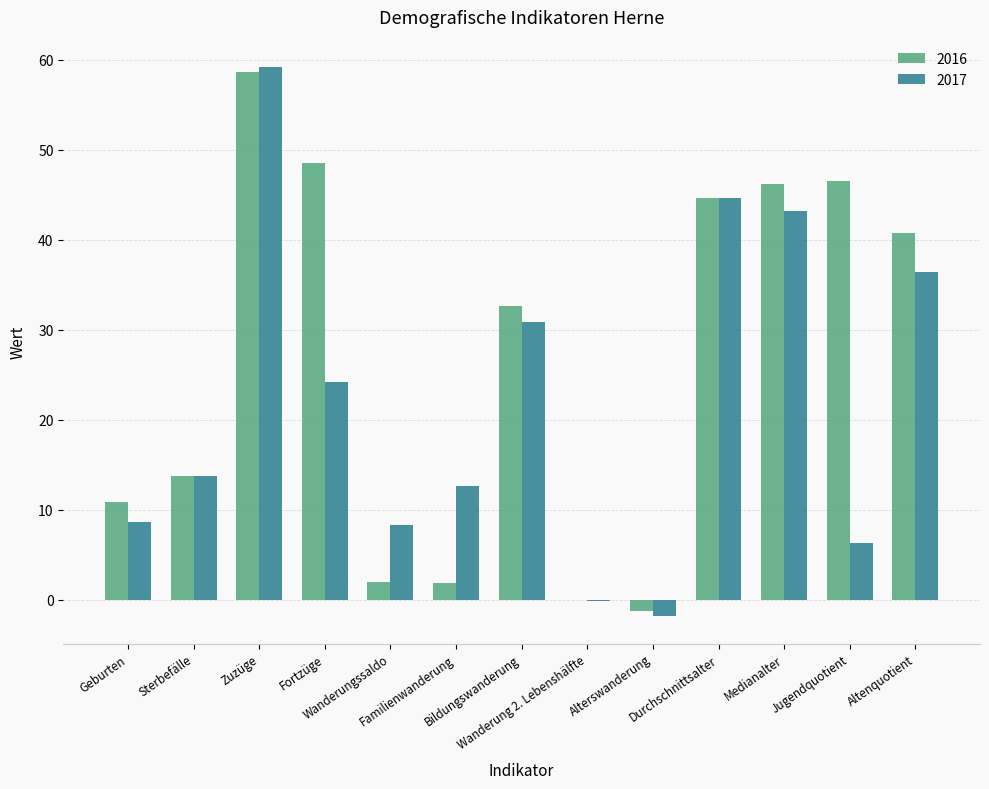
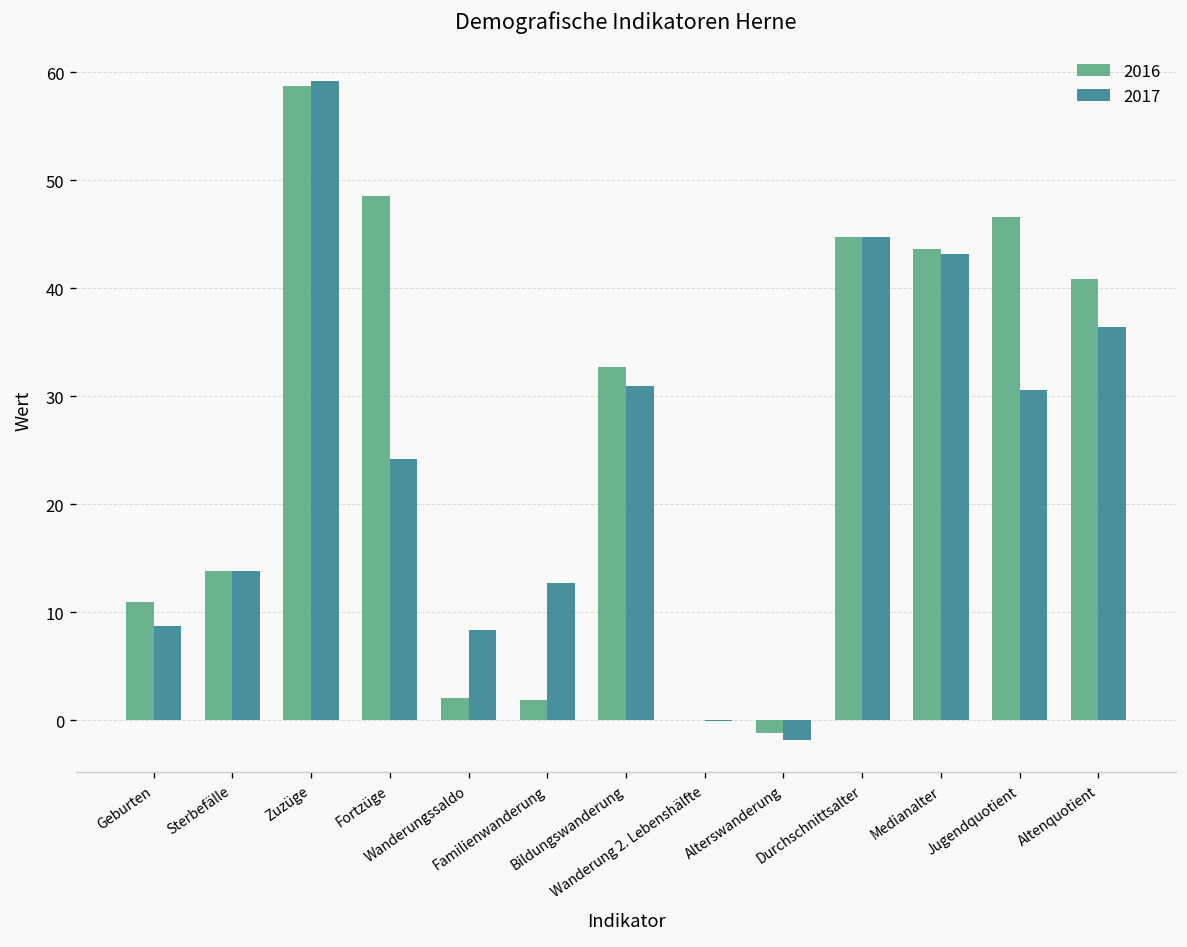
2016, Medianalter: 46 -> 44
2017, Jugendquotient: 6 -> 31
